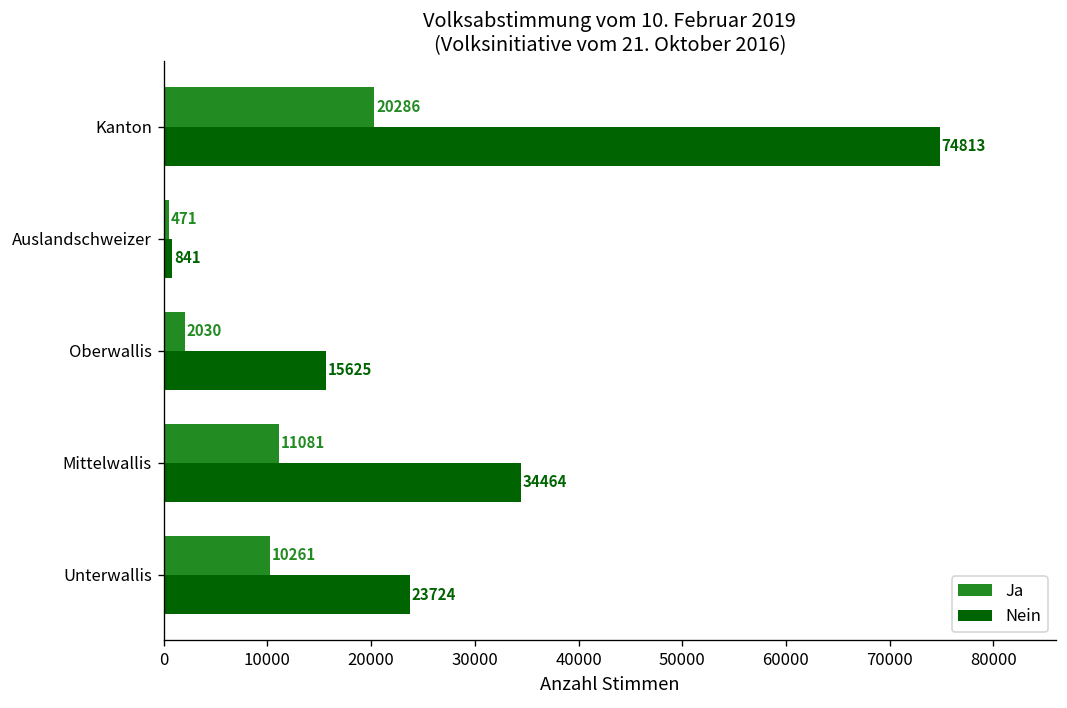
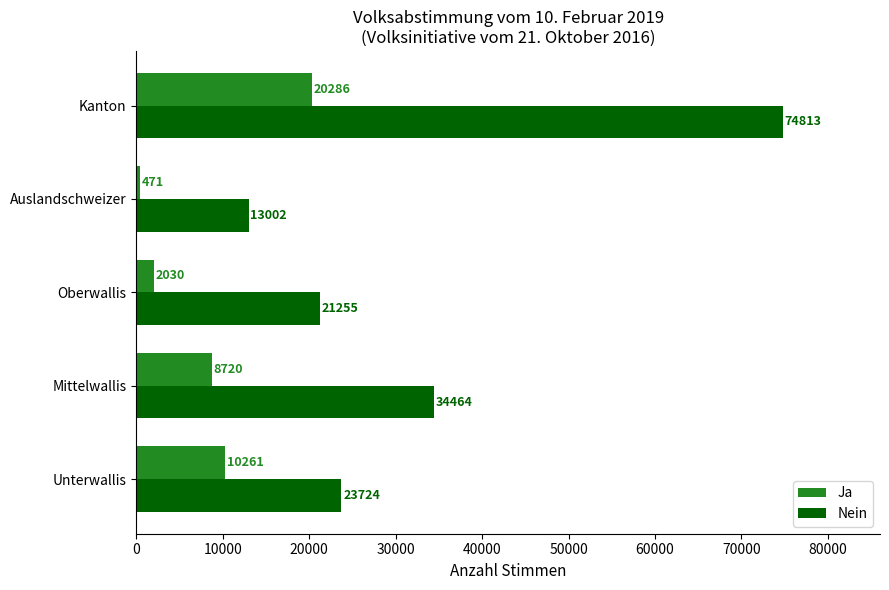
Nein, Auslandschweizer: 841 -> 13002
Nein, Oberwallis: 15625 -> 21255
Ja, Mittelwallis: 11081 -> 8720
